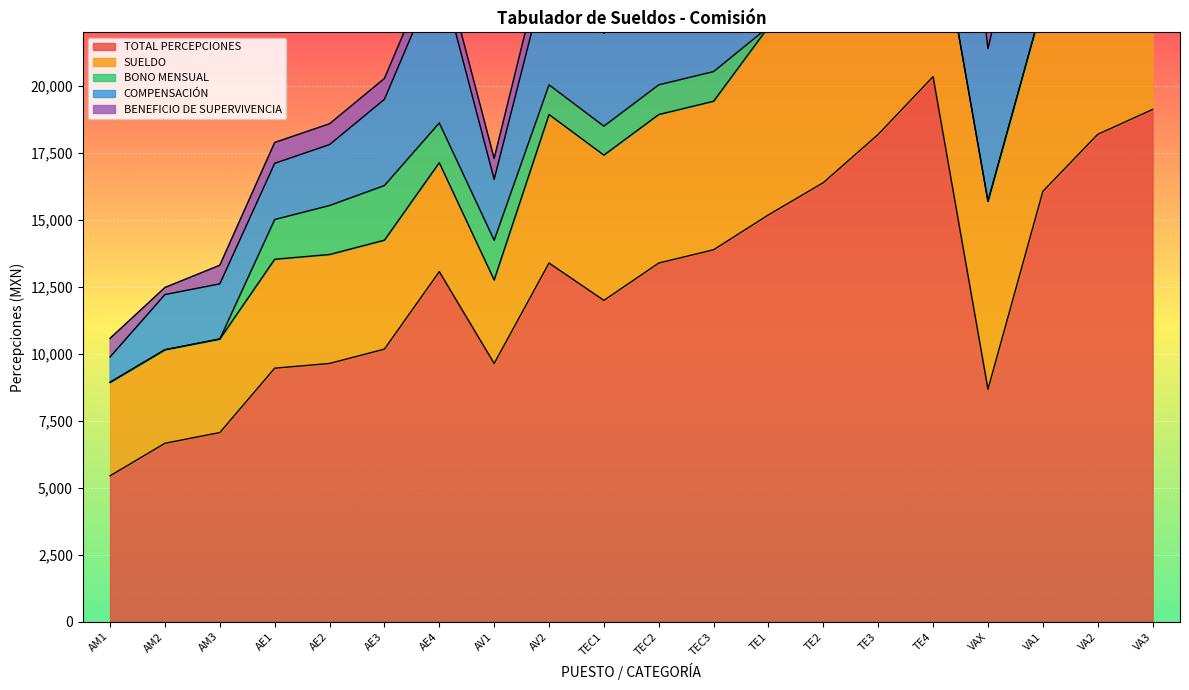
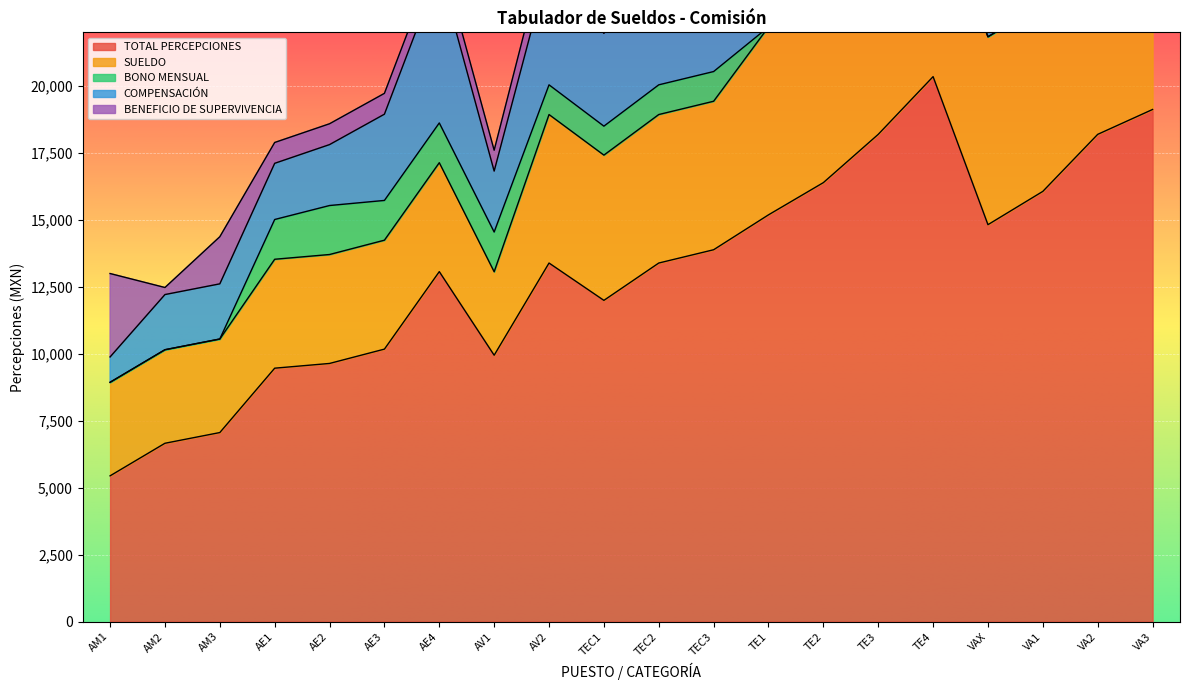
BENEFICIO DE SUPERVIVENCIA, AM1: 700 -> 3,100
BENEFICIO DE SUPERVIVENCIA, AM3: 700 -> 1,800
BONO MENSUAL, AE3: 2,000 -> 1,500
TOTAL PERCEPCIONES, AV1: 9,600 -> 9,900
TOTAL PERCEPCIONES, VAX: 8,700 -> 14,800
